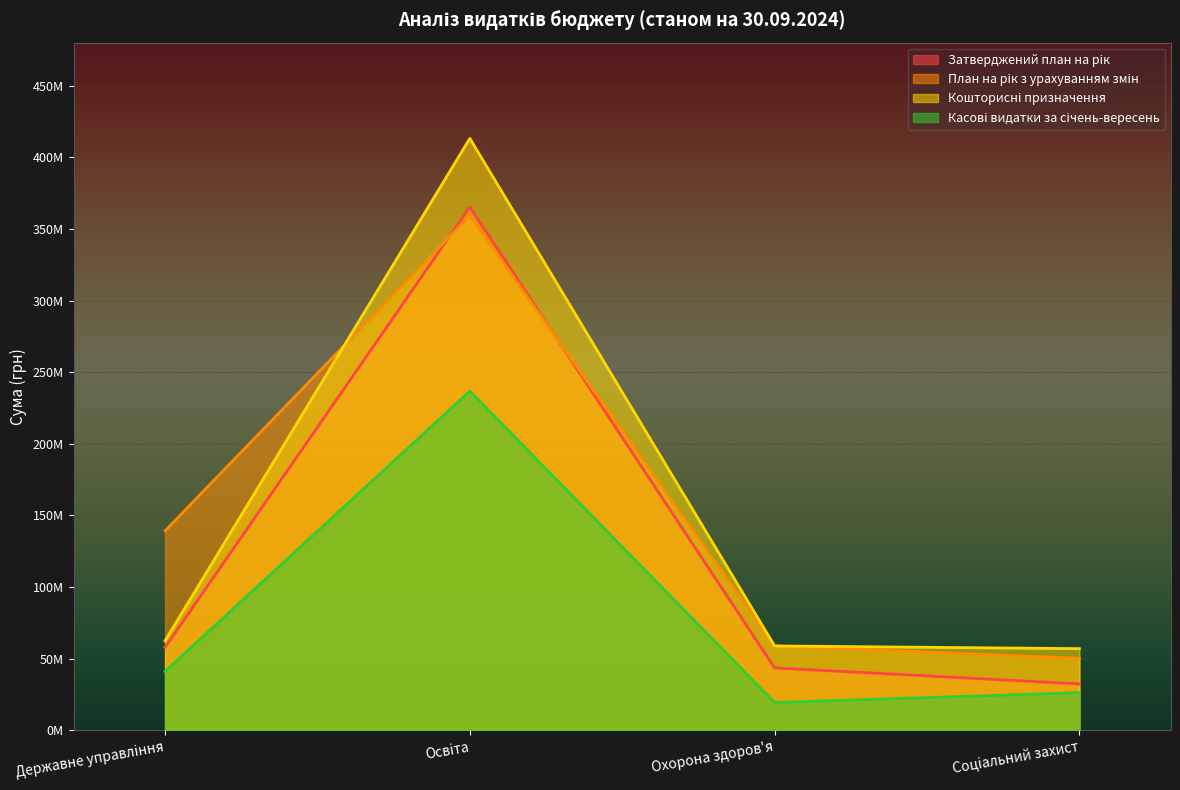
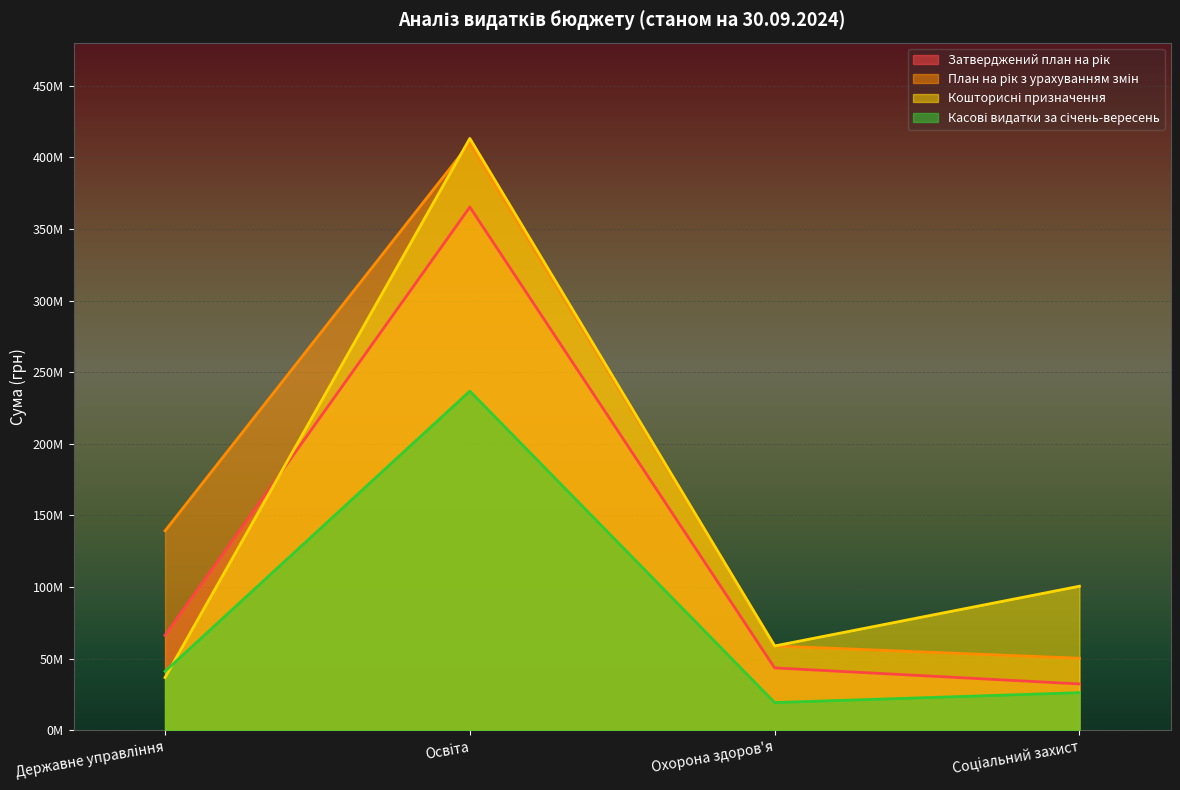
Затверджений план на рік, Державне управління: 58000000 -> 66000000
Кошторисні призначення, Державне управління: 63000000 -> 37000000
План на рік з урахуванням змін, Освіта: 359000000 -> 410000000
Кошторисні призначення, Соціальний захист: 57000000 -> 101000000
